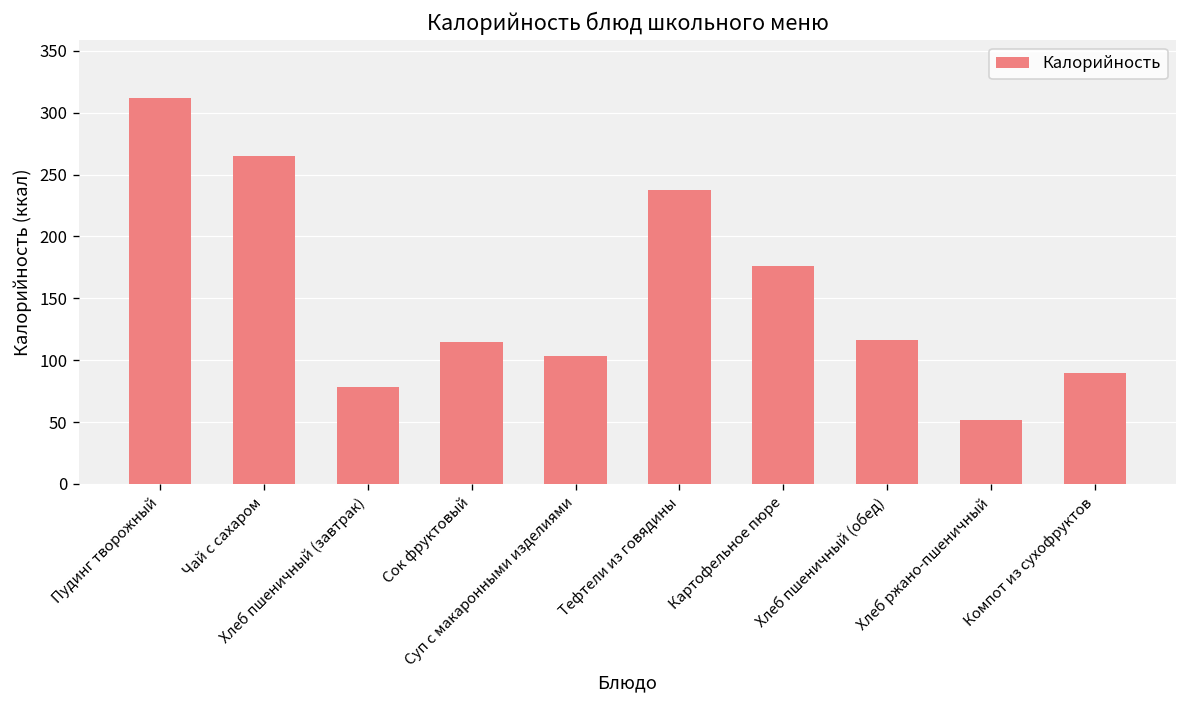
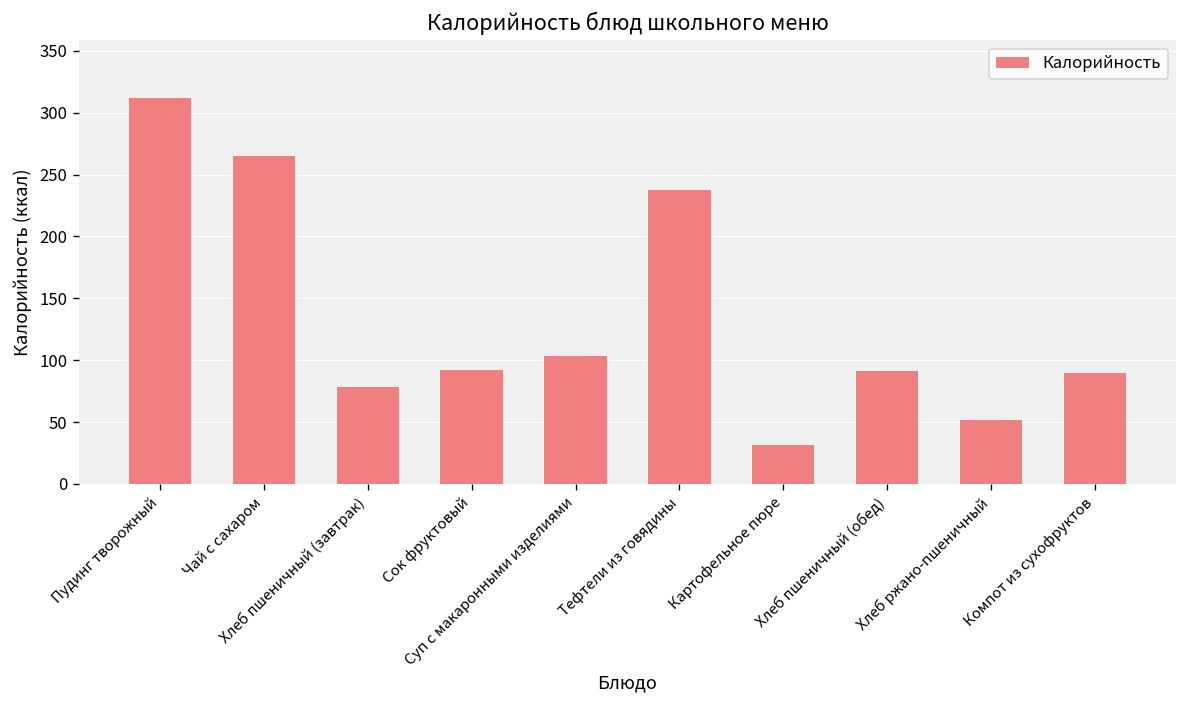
Сок фруктовый: 115 -> 92
Картофельное пюре: 176 -> 32
Хлеб пшеничный (обед): 117 -> 91
